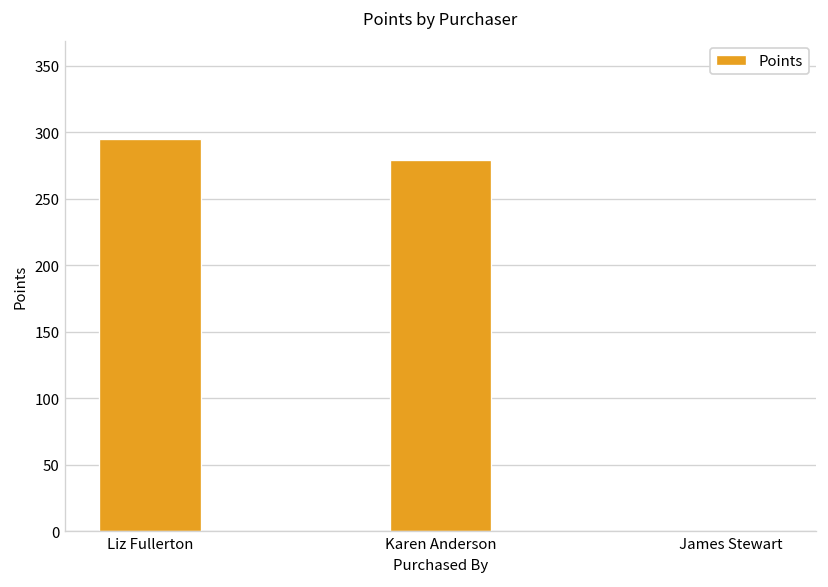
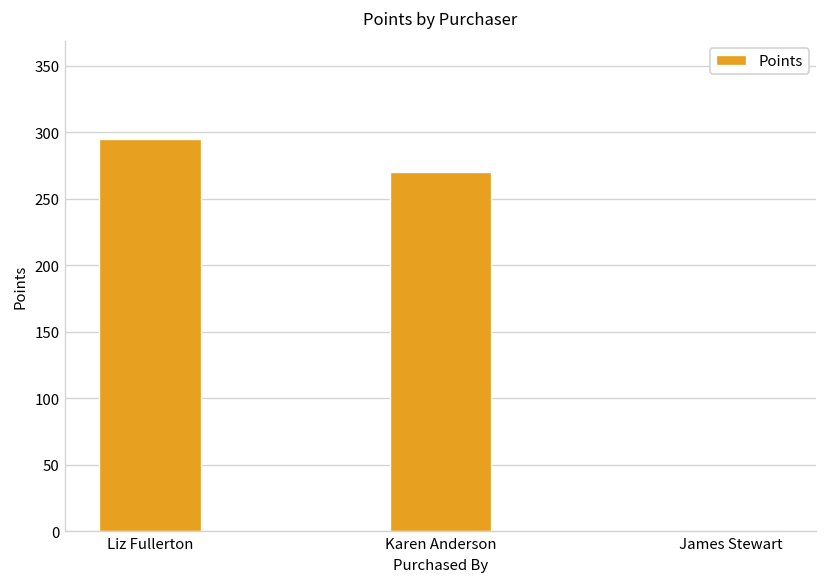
Karen Anderson: 279 -> 270
